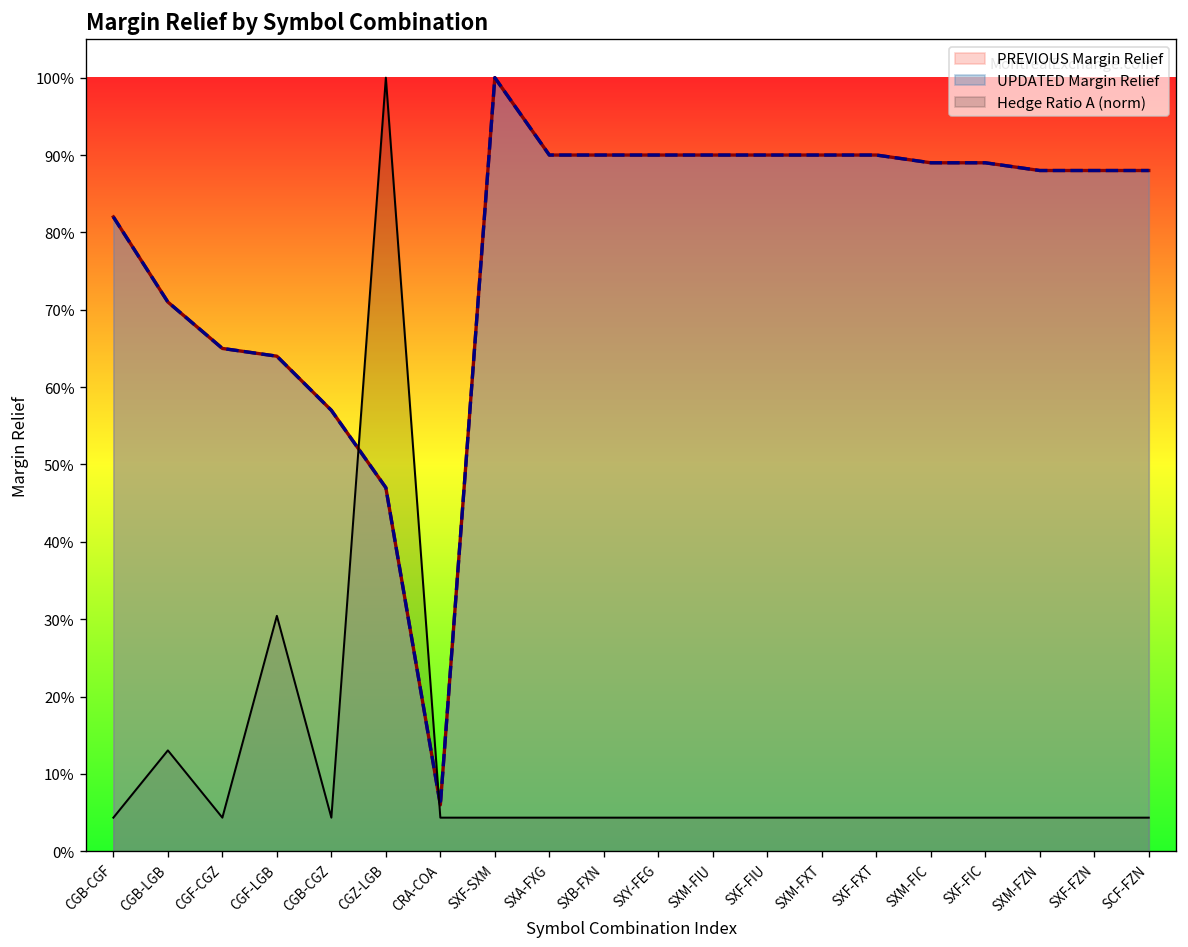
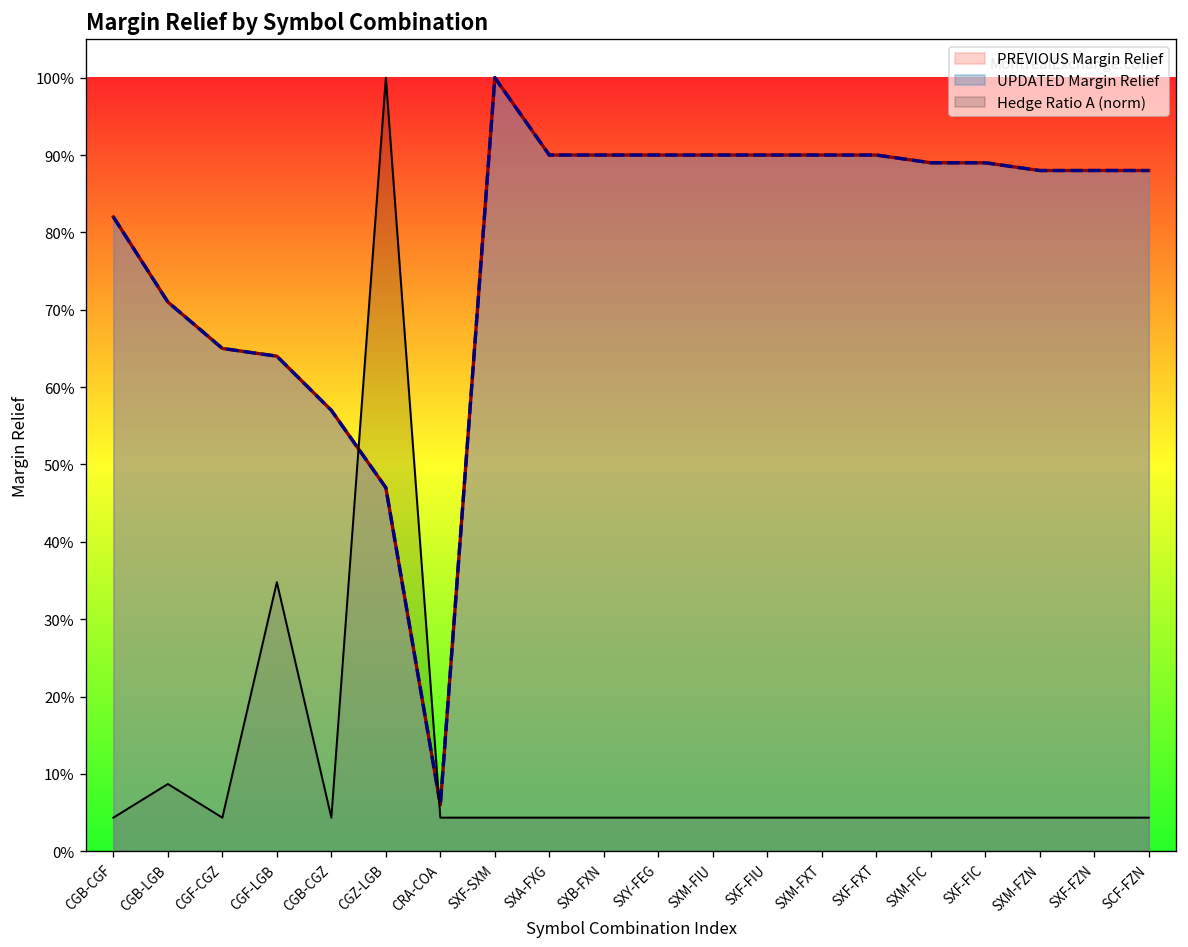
Hedge Ratio A (norm), CGB-LGB: 13% -> 9%
Hedge Ratio A (norm), CGF-LGB: 30% -> 35%
